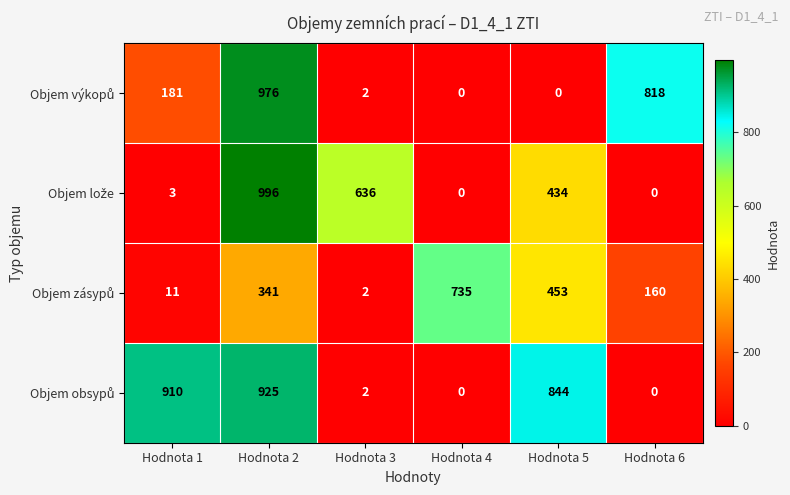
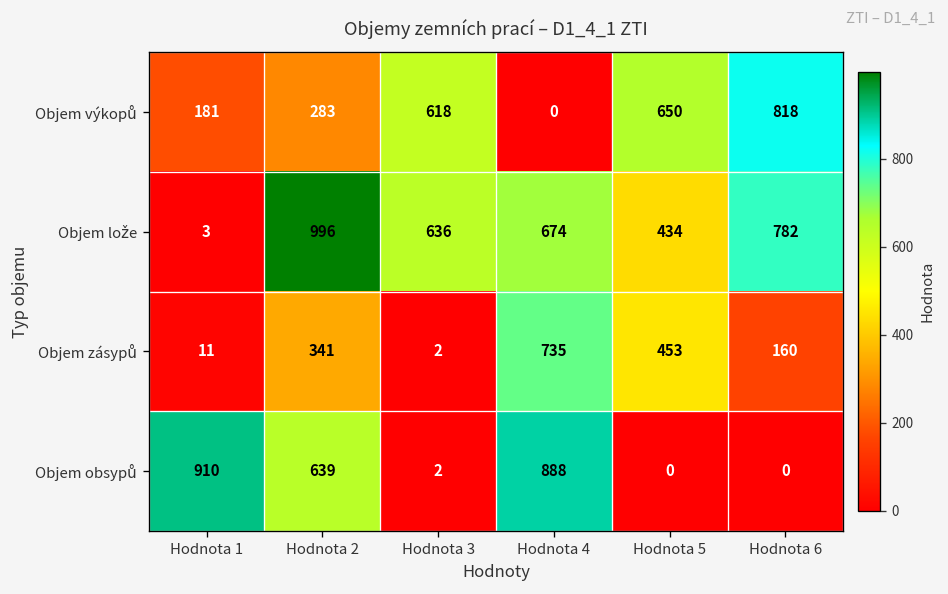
Objem výkopů, Hodnota 2: 976 -> 283
Objem výkopů, Hodnota 3: 2 -> 618
Objem výkopů, Hodnota 5: 0 -> 650
Objem lože, Hodnota 4: 0 -> 674
Objem lože, Hodnota 6: 0 -> 782
Objem obsypů, Hodnota 2: 925 -> 639
Objem obsypů, Hodnota 4: 0 -> 888
Objem obsypů, Hodnota 5: 844 -> 0
